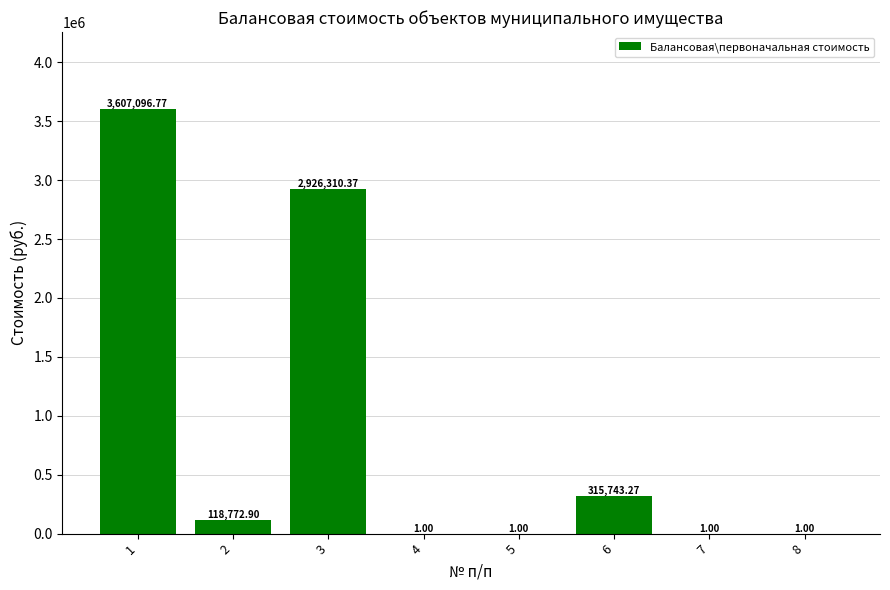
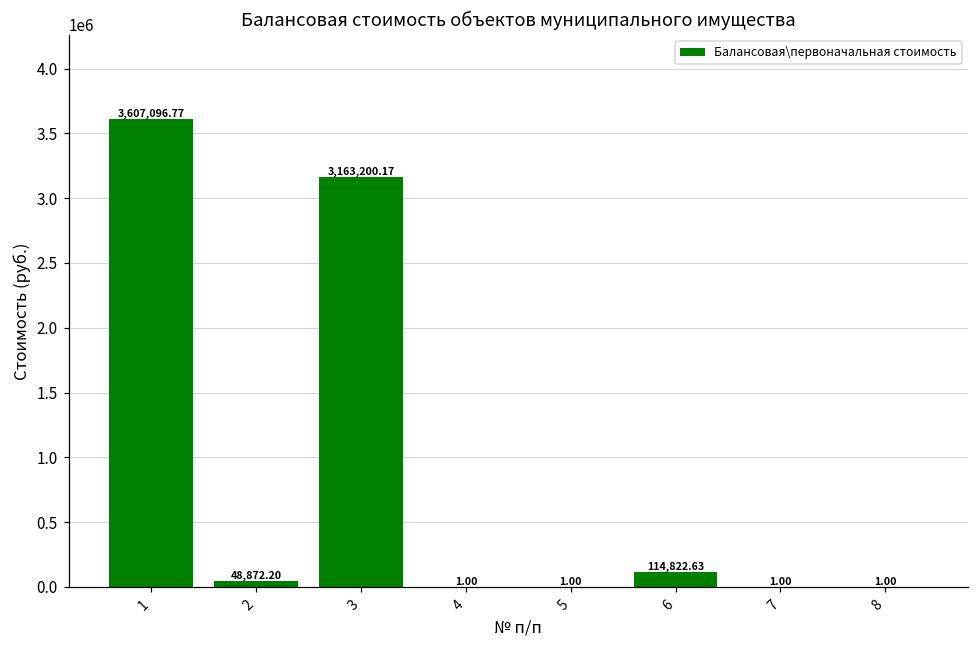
2: 118,772.90 -> 48,872.20
3: 2,926,310.37 -> 3,163,200.17
6: 315,743.27 -> 114,822.63
